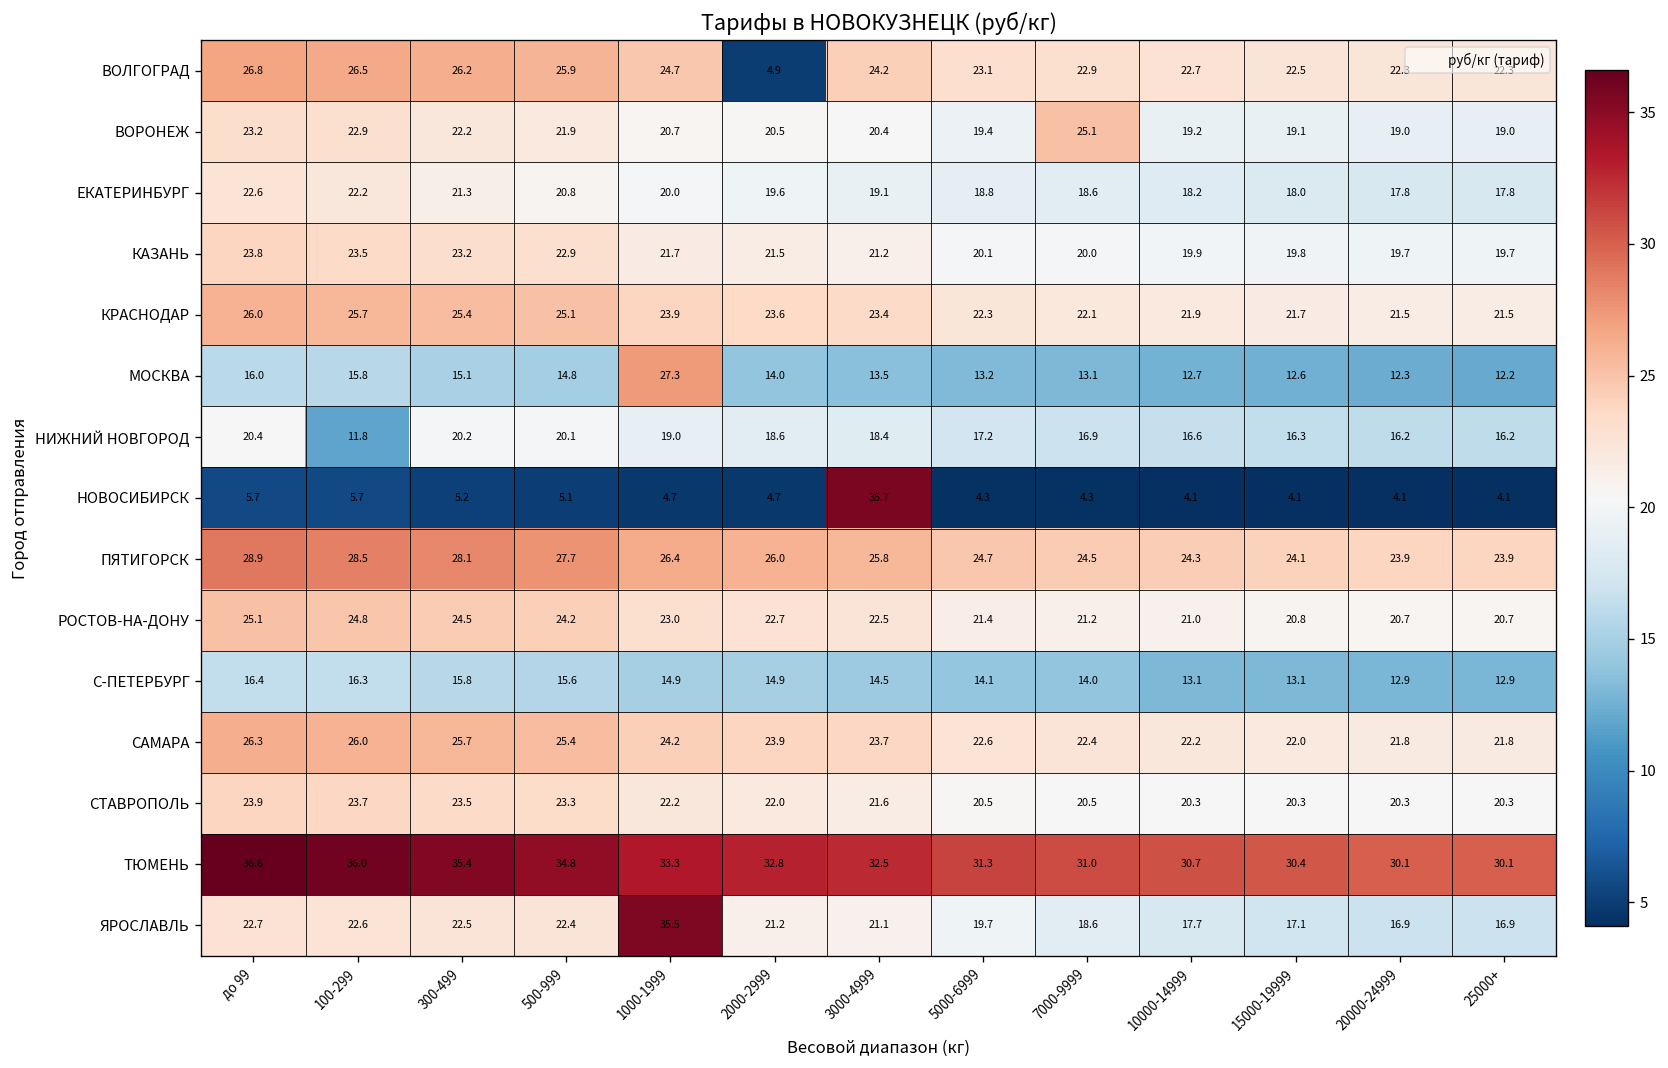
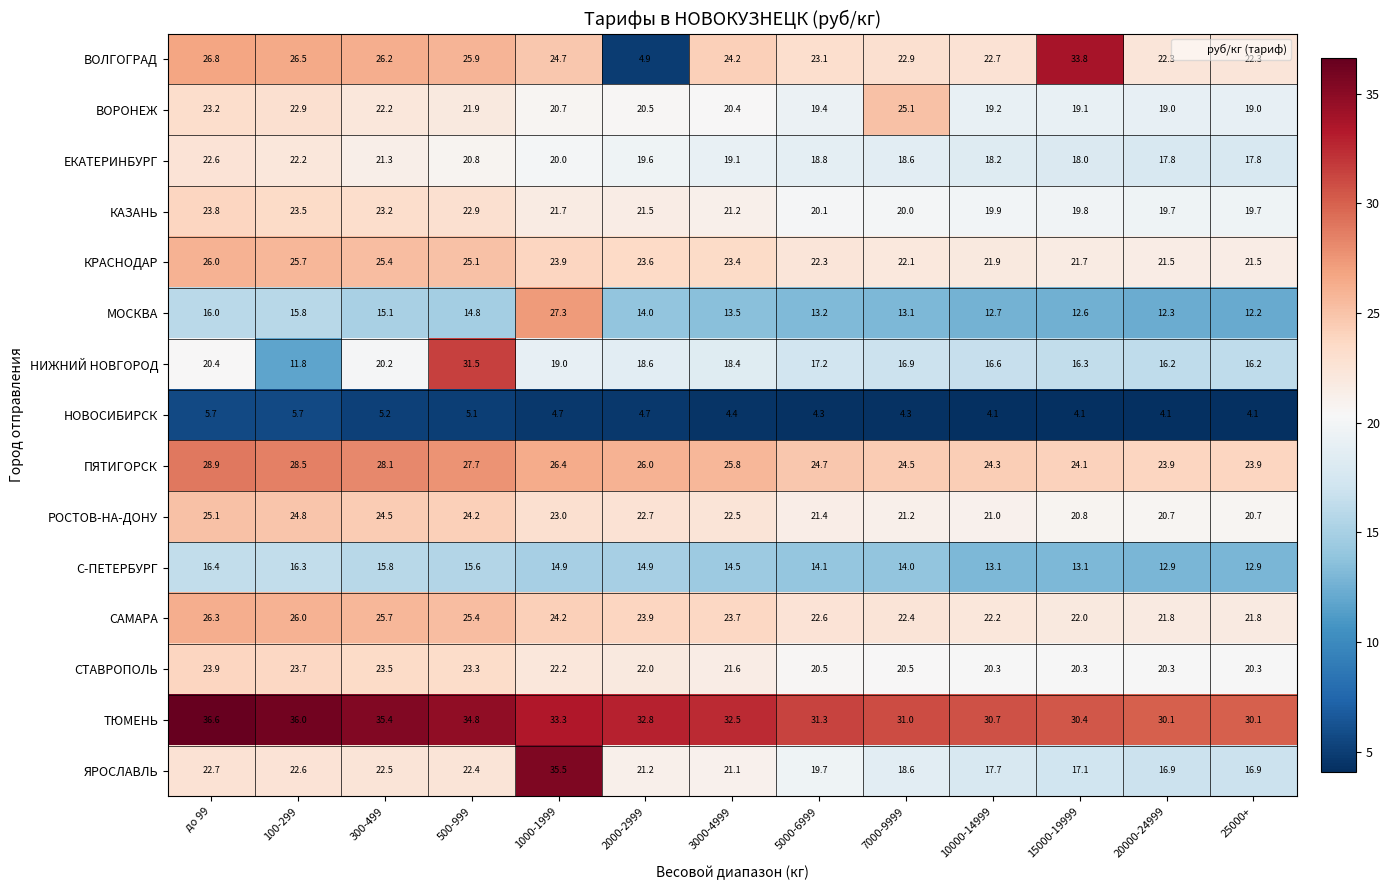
ВОЛГОГРАД, 15000-19999: 22.5 -> 33.8
НИЖНИЙ НОВГОРОД, 500-999: 20.1 -> 31.5
НОВОСИБИРСК, 3000-4999: 35.7 -> 4.4
